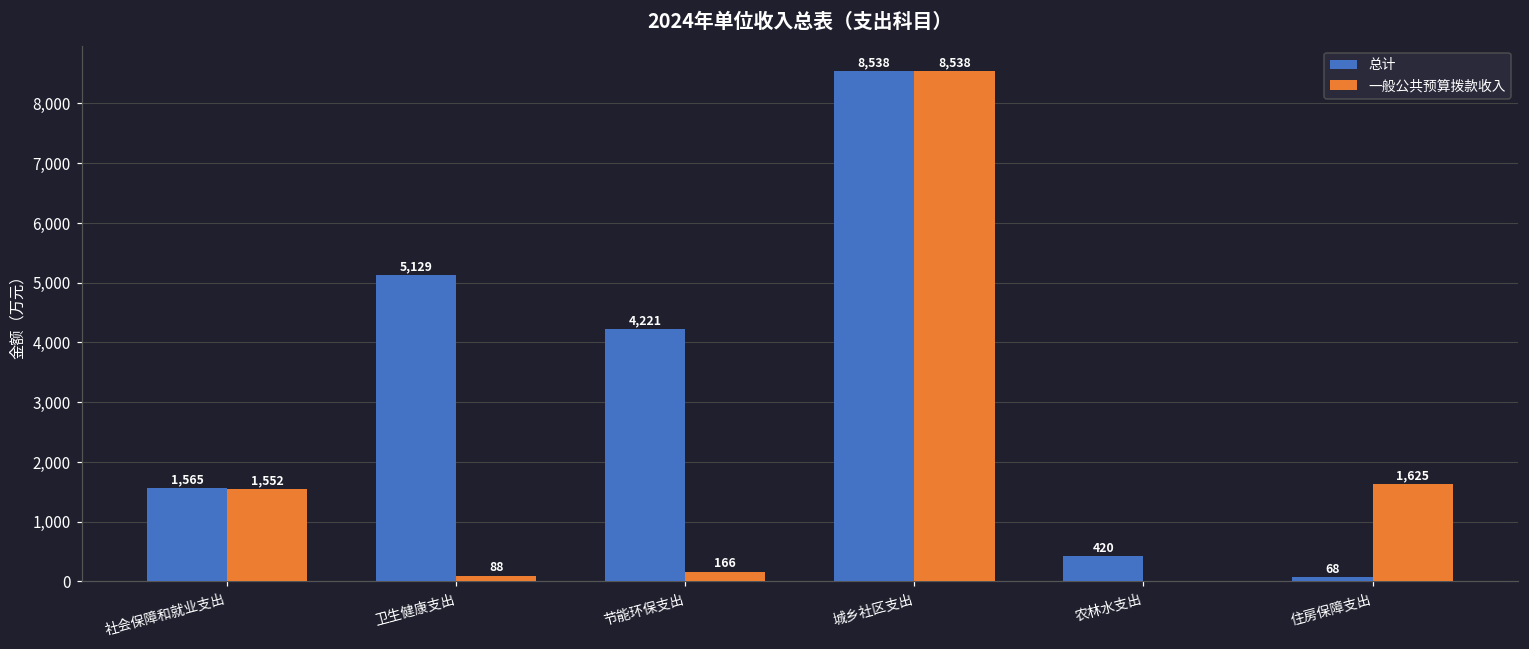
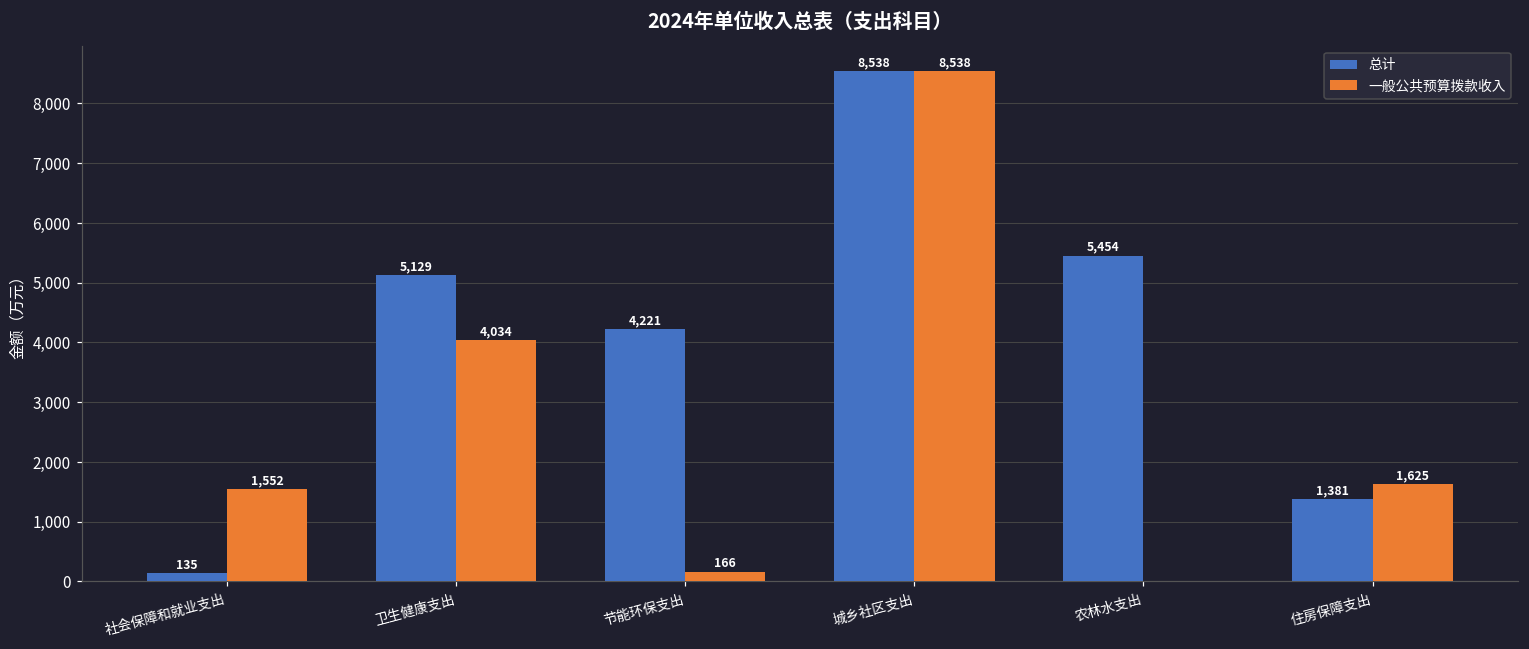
总计, 社会保障和就业支出: 1,565 -> 135
一般公共预算拨款收入, 卫生健康支出: 88 -> 4,034
总计, 农林水支出: 420 -> 5,454
总计, 住房保障支出: 68 -> 1,381
